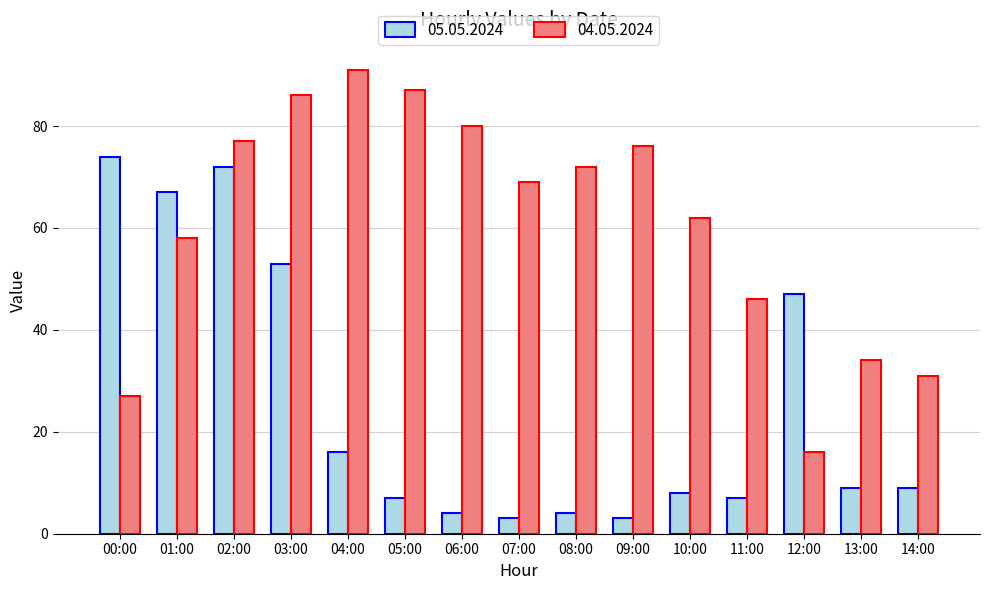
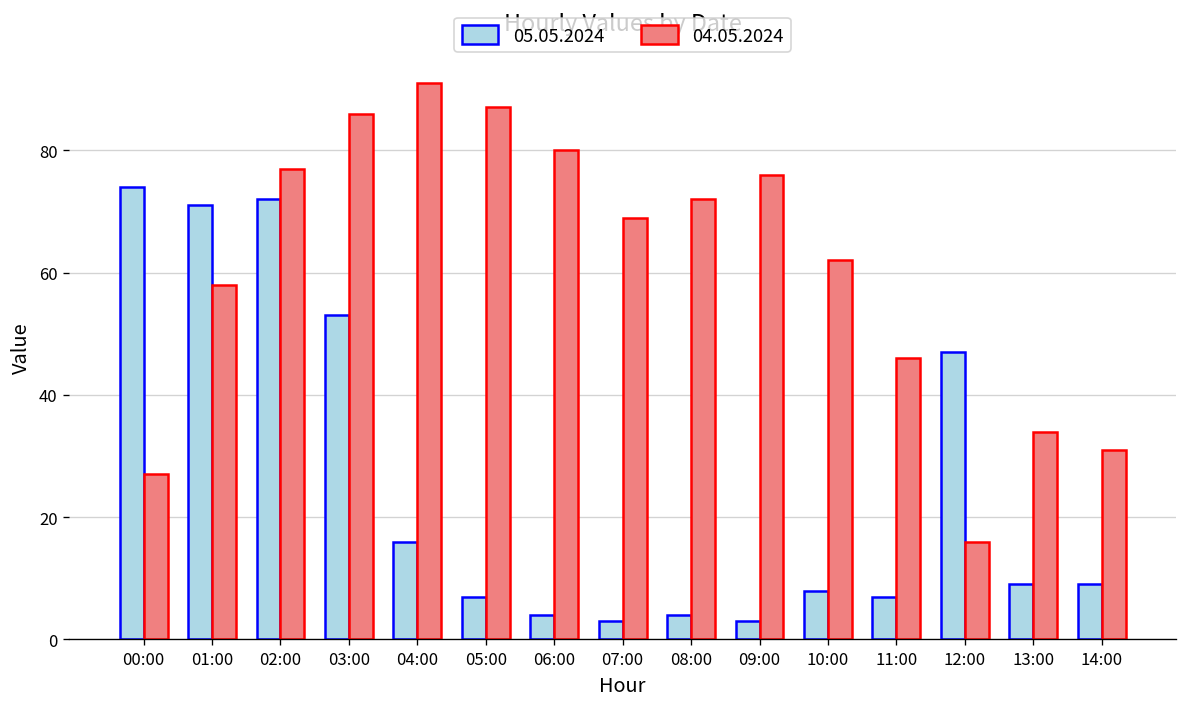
05.05.2024, 01:00: 67 -> 71
